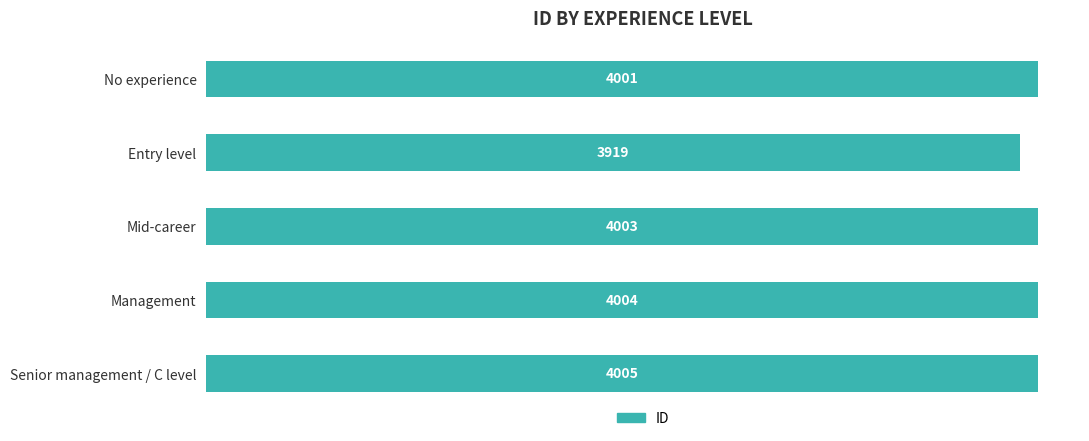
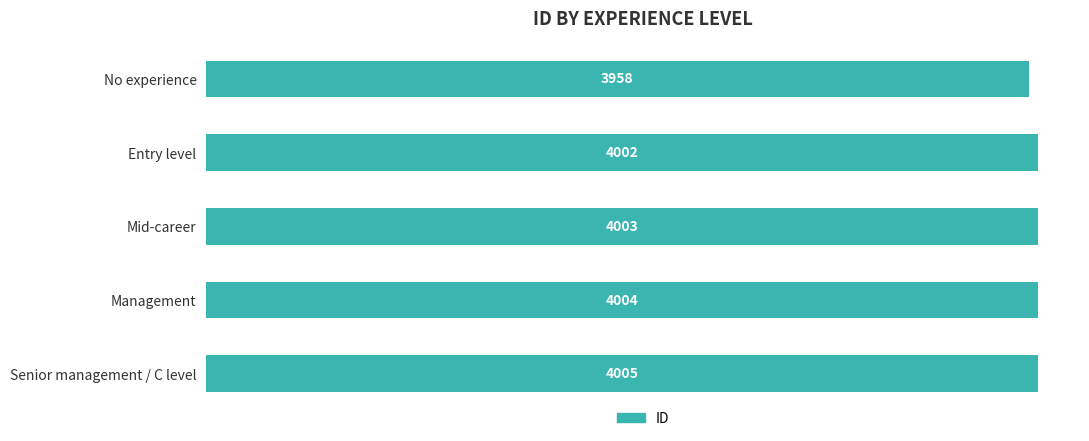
No experience: 4001 -> 3958
Entry level: 3919 -> 4002
